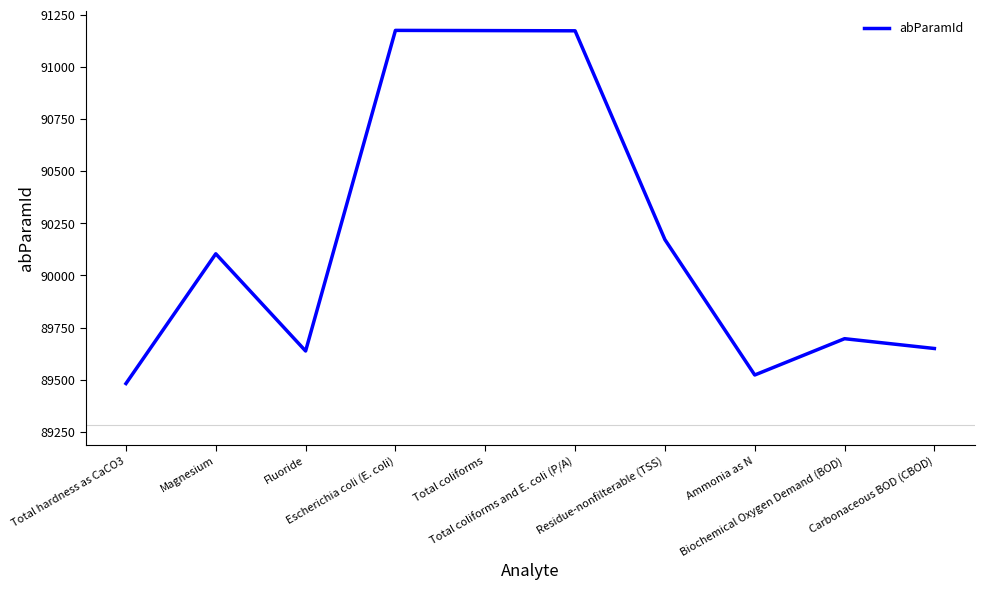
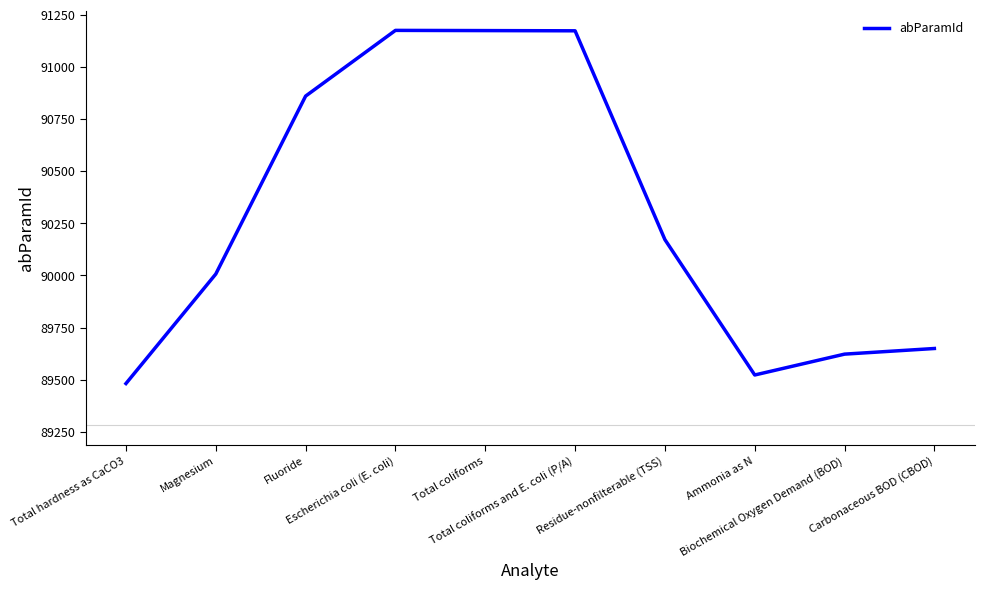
Magnesium: 90100 -> 90010
Fluoride: 89640 -> 90860
Biochemical Oxygen Demand (BOD): 89700 -> 89620
